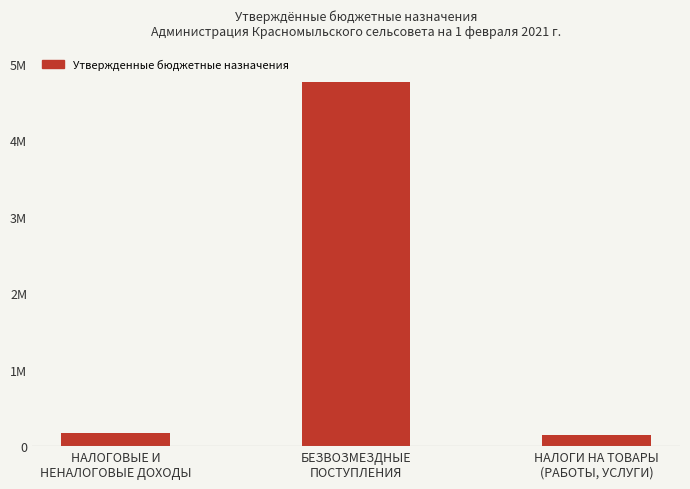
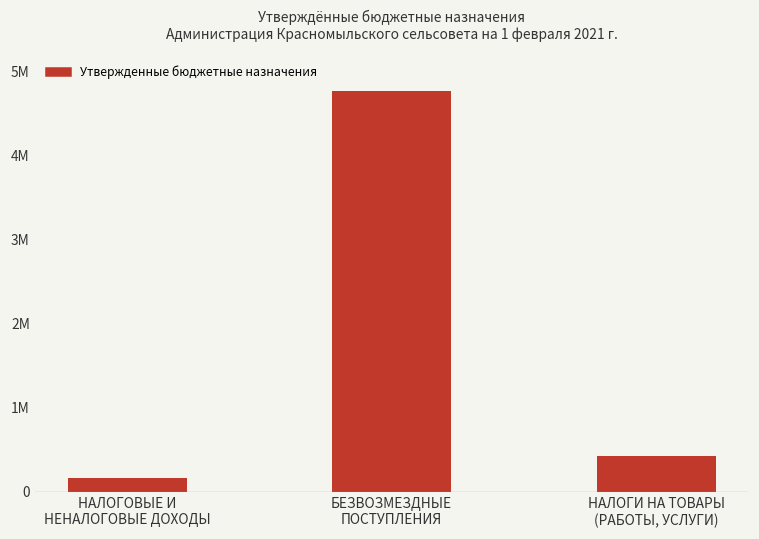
НАЛОГИ НА ТОВАРЫ (РАБОТЫ, УСЛУГИ): 100000 -> 400000
